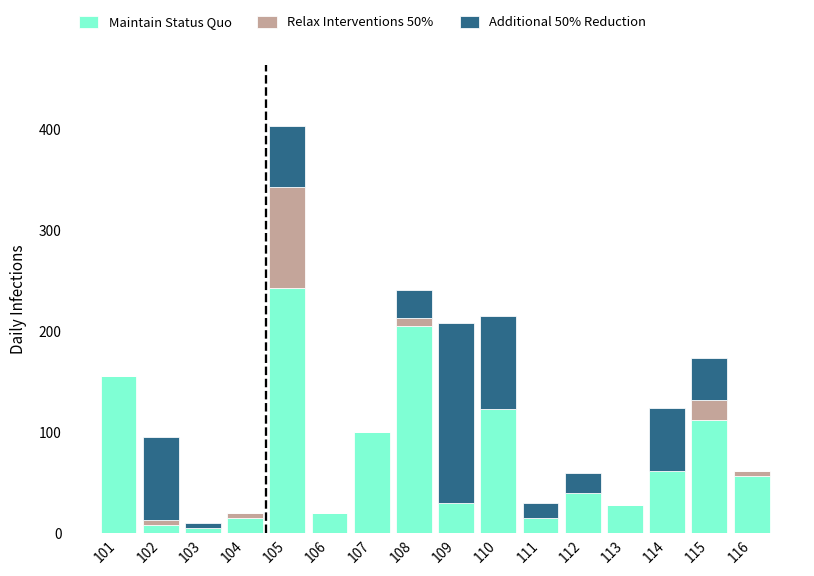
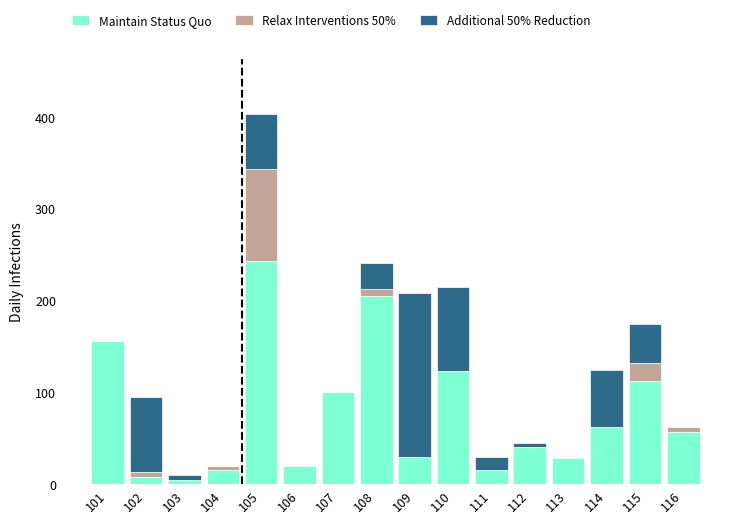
Additional 50% Reduction, 112: 20 -> 10
